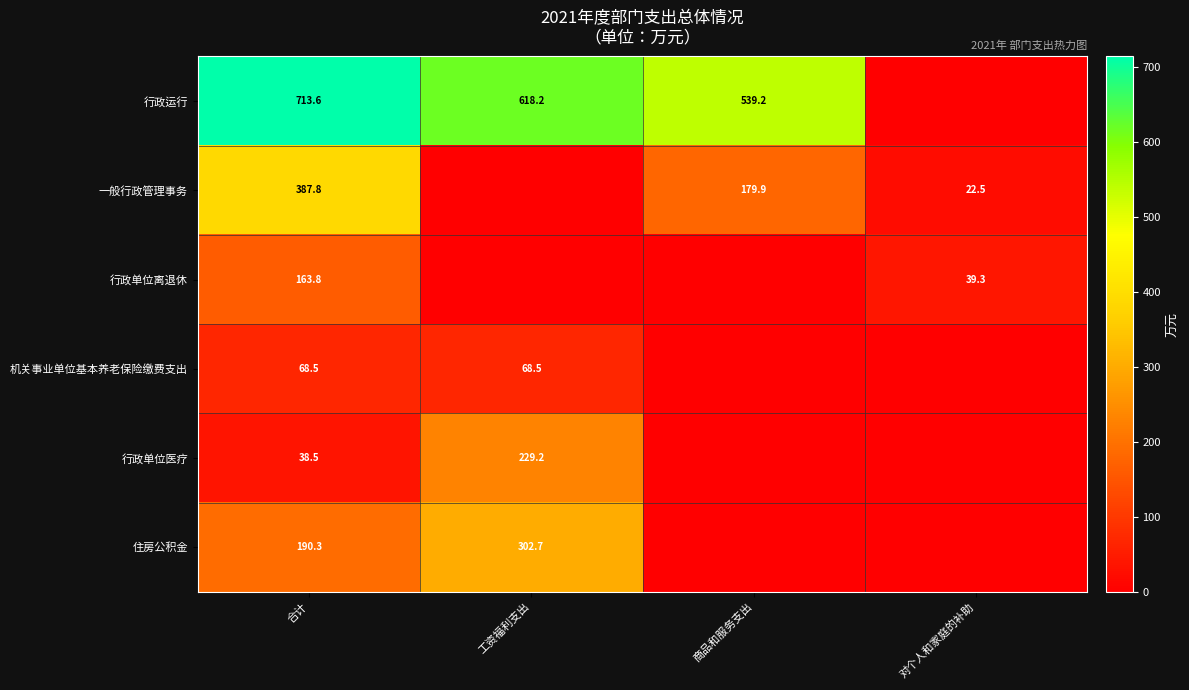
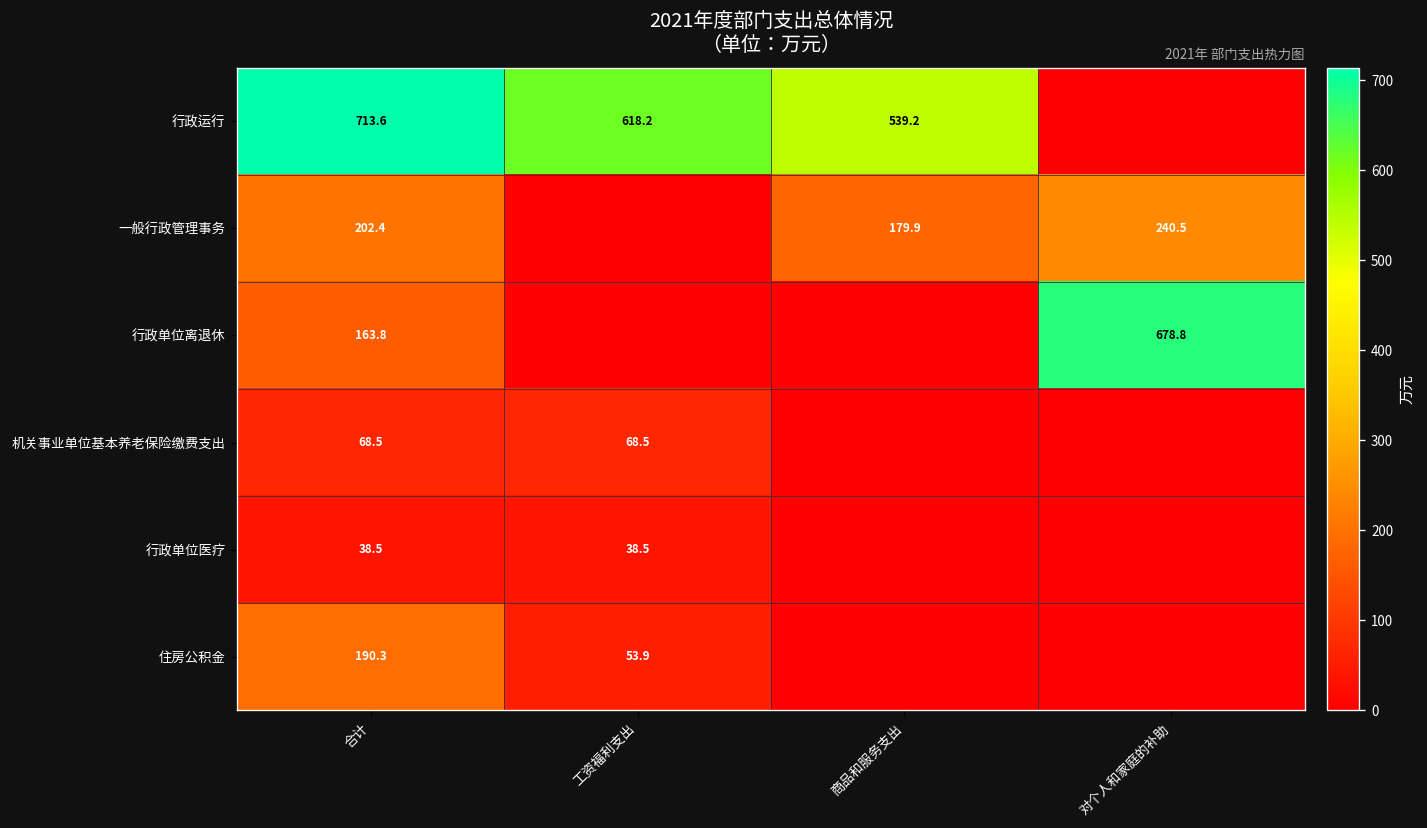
一般行政管理事务, 合计: 387.8 -> 202.4
一般行政管理事务, 对个人和家庭的补助: 22.5 -> 240.5
行政单位离退休, 对个人和家庭的补助: 39.3 -> 678.8
行政单位医疗, 工资福利支出: 229.2 -> 38.5
住房公积金, 工资福利支出: 302.7 -> 53.9
